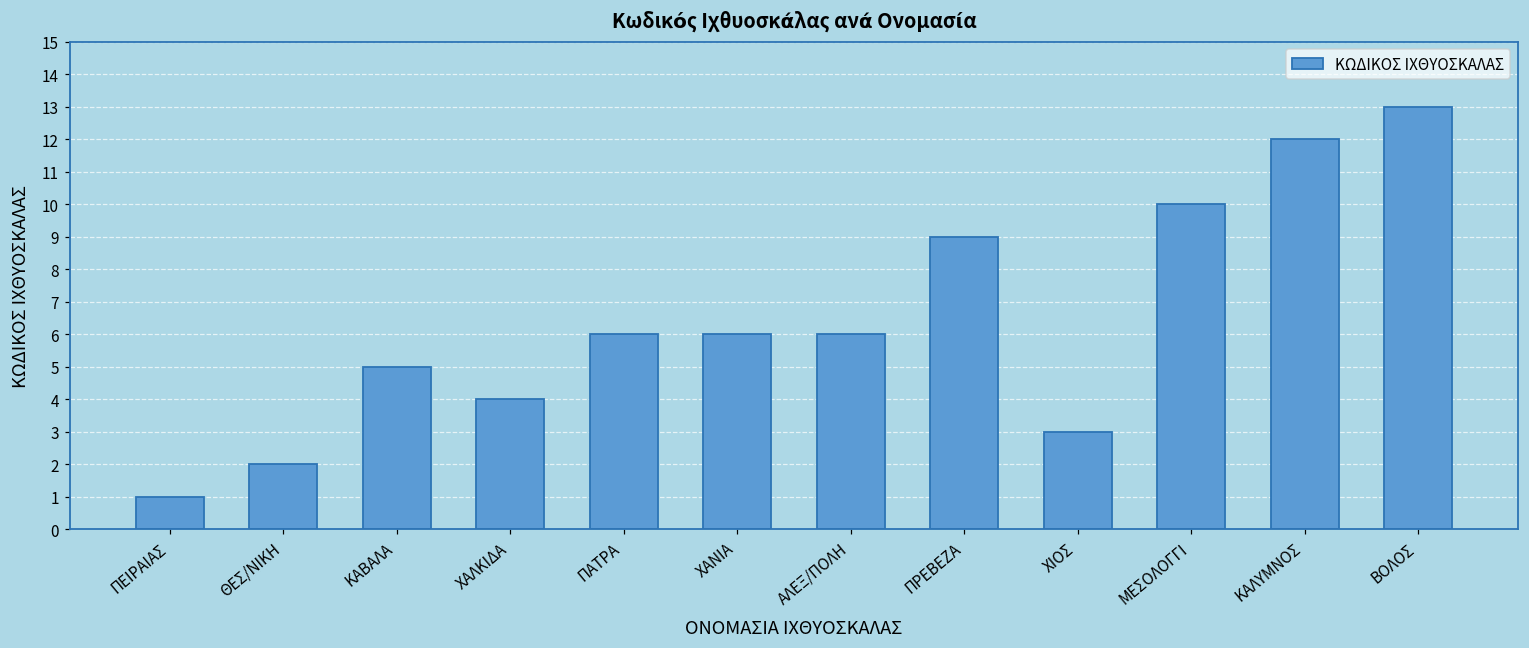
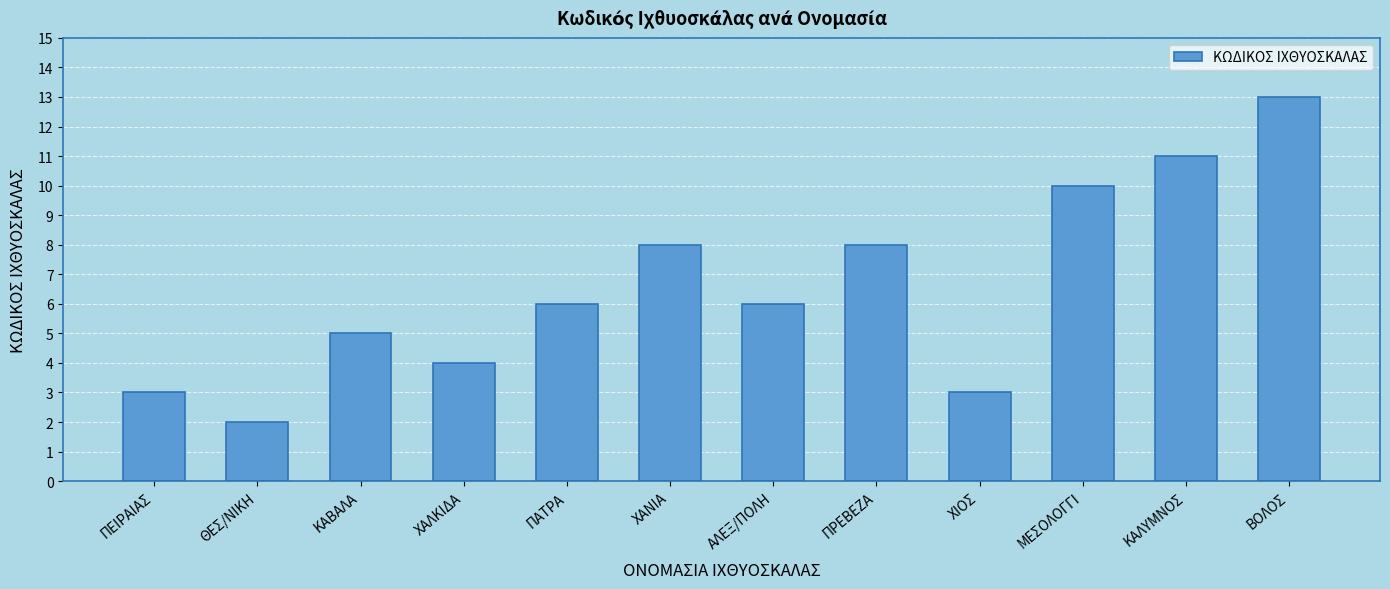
ΠΕΙΡΑΙΑΣ: 1 -> 3
ΧΑΝΙΑ: 6 -> 8
ΠΡΕΒΕΖΑ: 9 -> 8
ΚΑΛΥΜΝΟΣ: 12 -> 11
